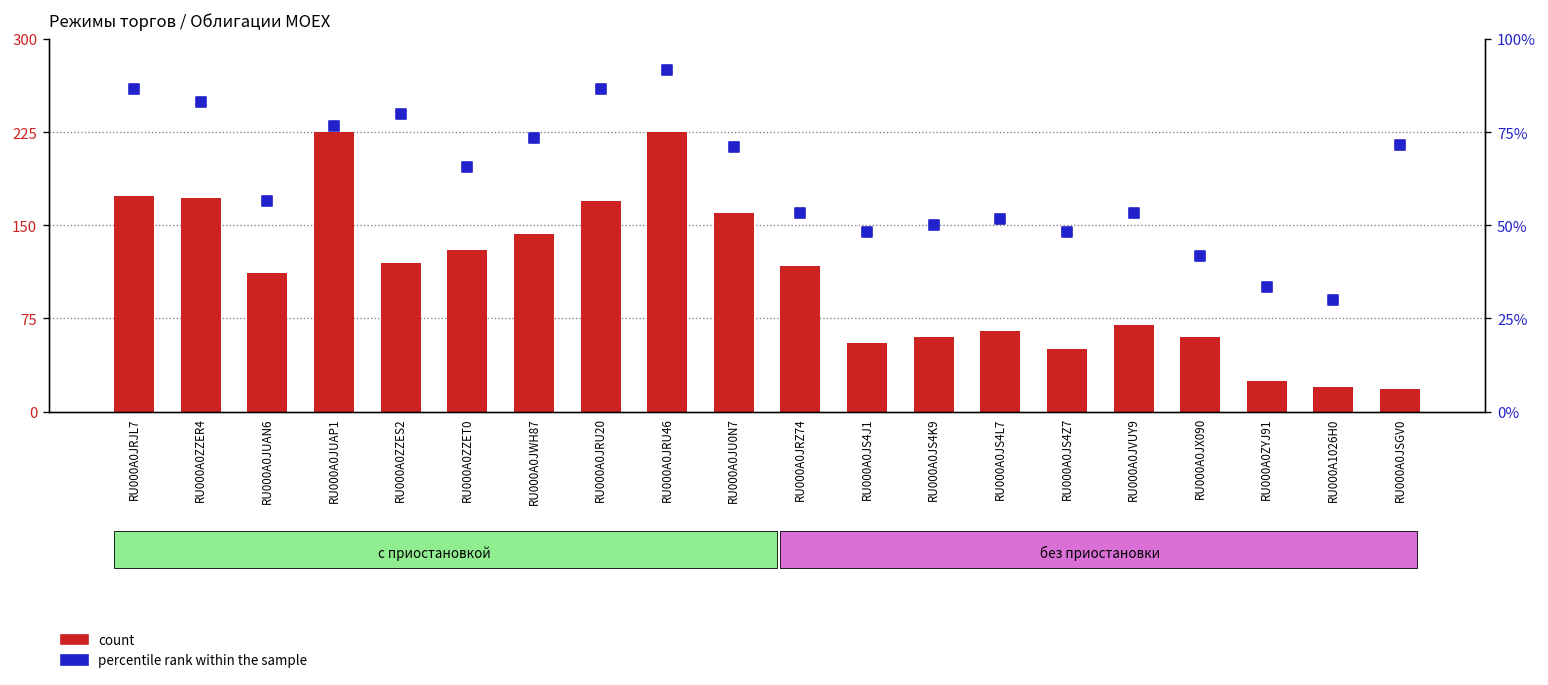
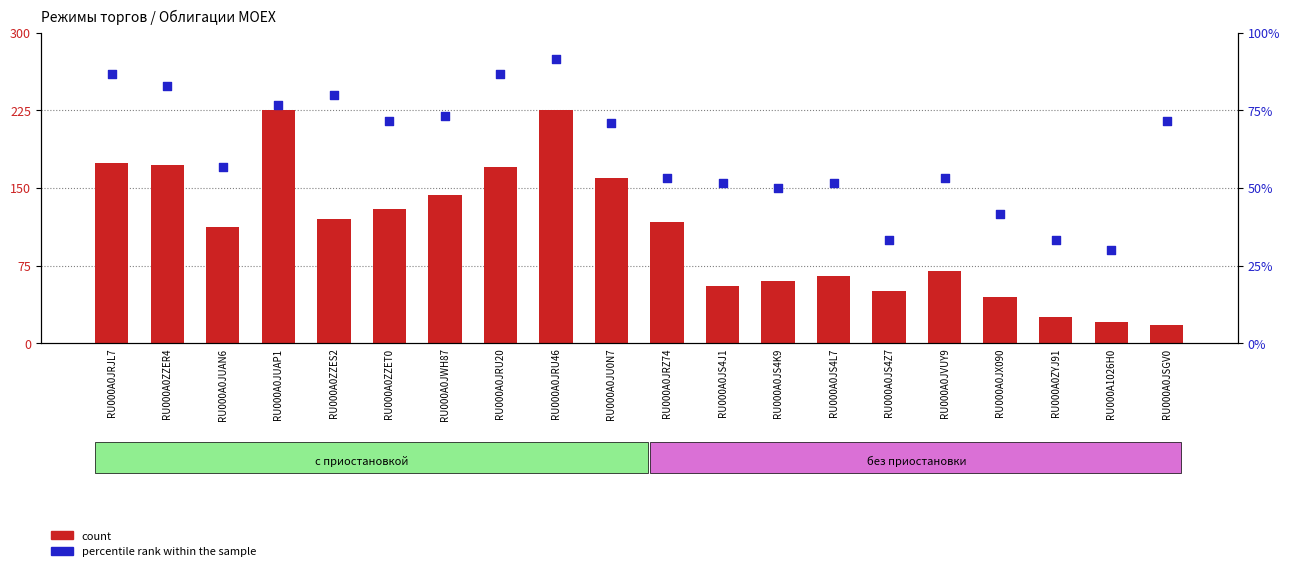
count, RU000A0JX090: 60 -> 45
percentile rank within the sample, RU000A0ZZET0: 66% -> 72%
percentile rank within the sample, RU000A0JS4J1: 48% -> 52%
percentile rank within the sample, RU000A0JS4Z7: 48% -> 33%
